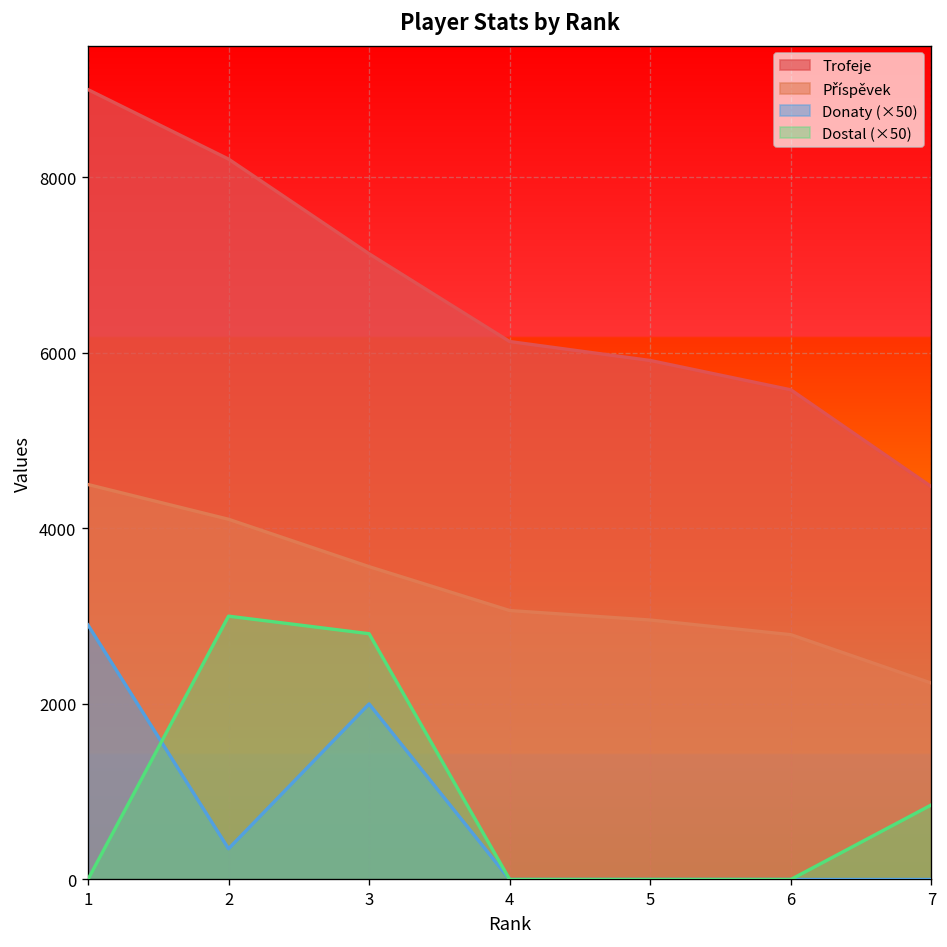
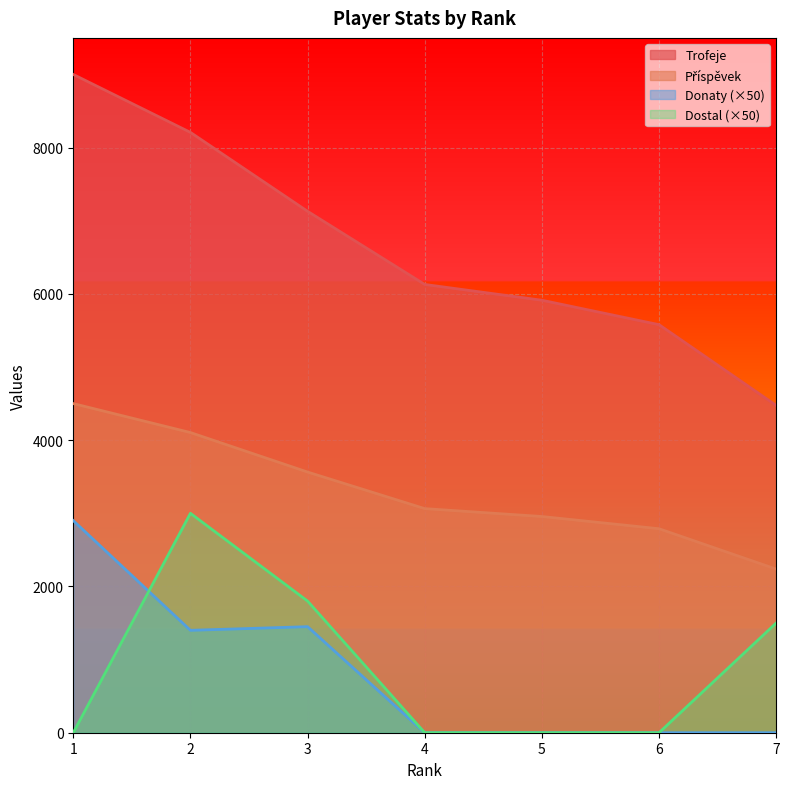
Donaty (×50), 2: 400 -> 1400
Donaty (×50), 3: 2000 -> 1500
Dostal (×50), 3: 2800 -> 1800
Dostal (×50), 7: 900 -> 1500
